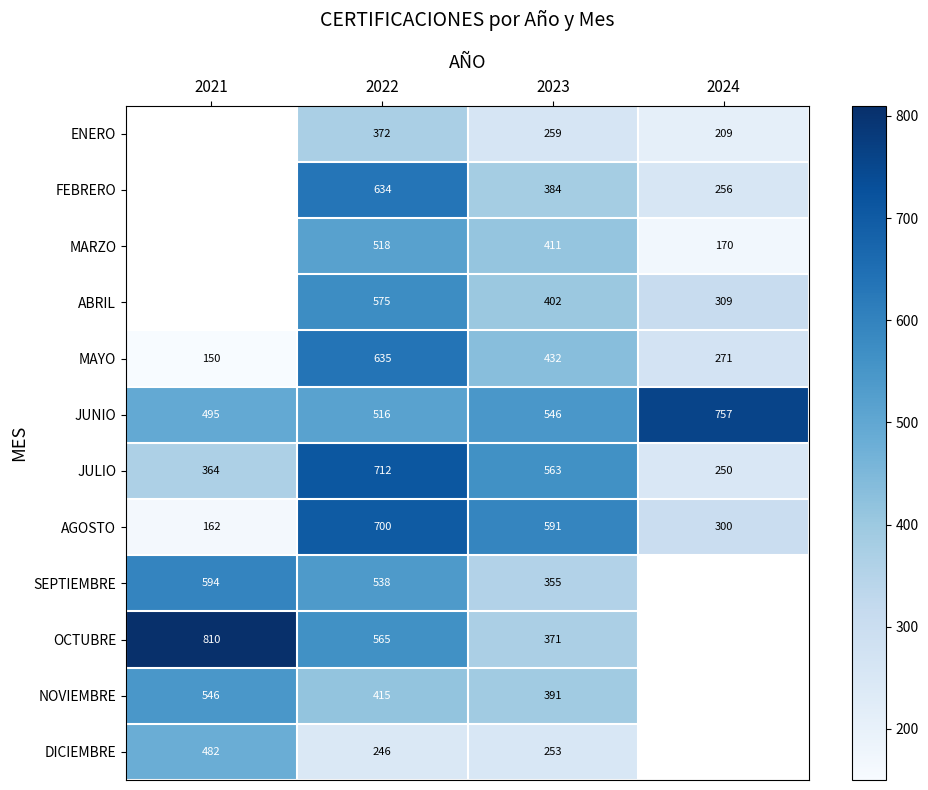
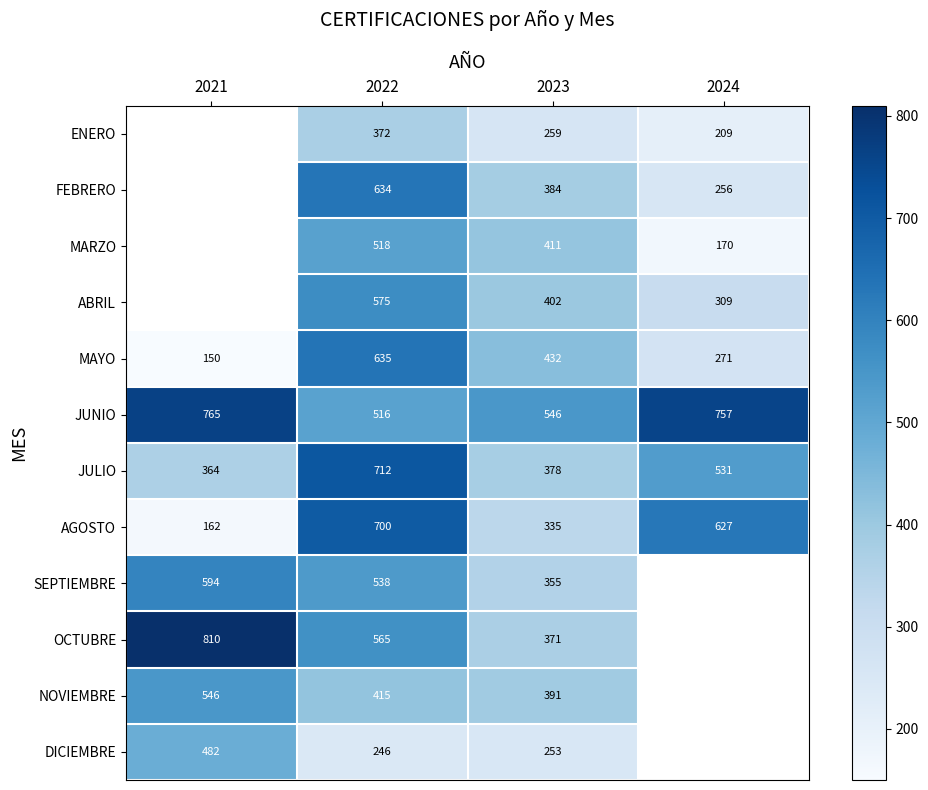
JUNIO, 2021: 495 -> 765
JULIO, 2023: 563 -> 378
JULIO, 2024: 250 -> 531
AGOSTO, 2023: 591 -> 335
AGOSTO, 2024: 300 -> 627
